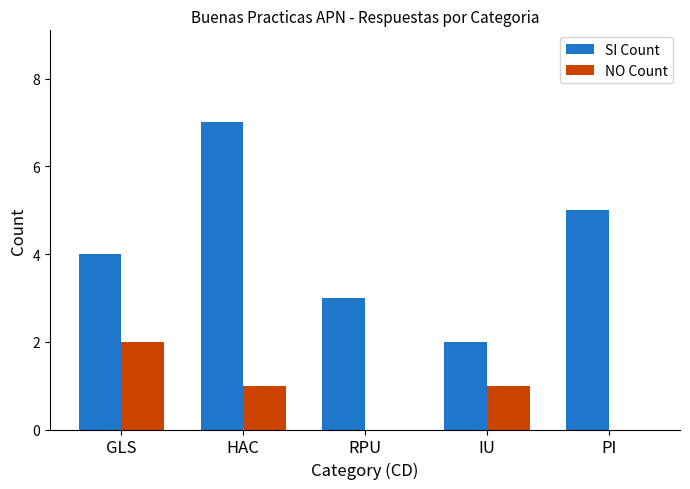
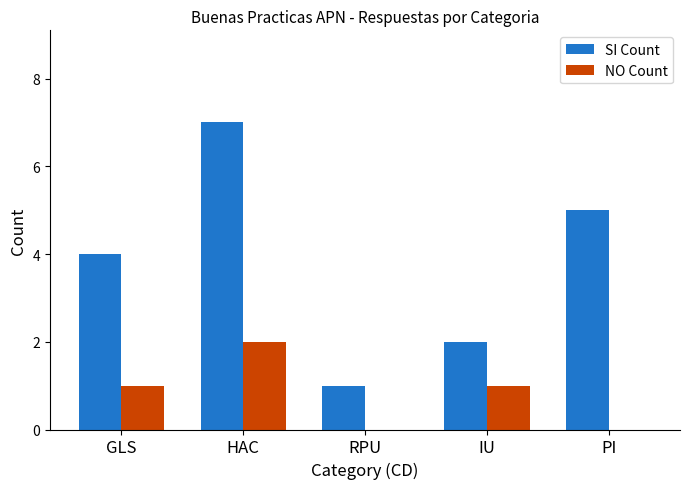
NO Count, GLS: 2 -> 1
NO Count, HAC: 1 -> 2
SI Count, RPU: 3 -> 1
